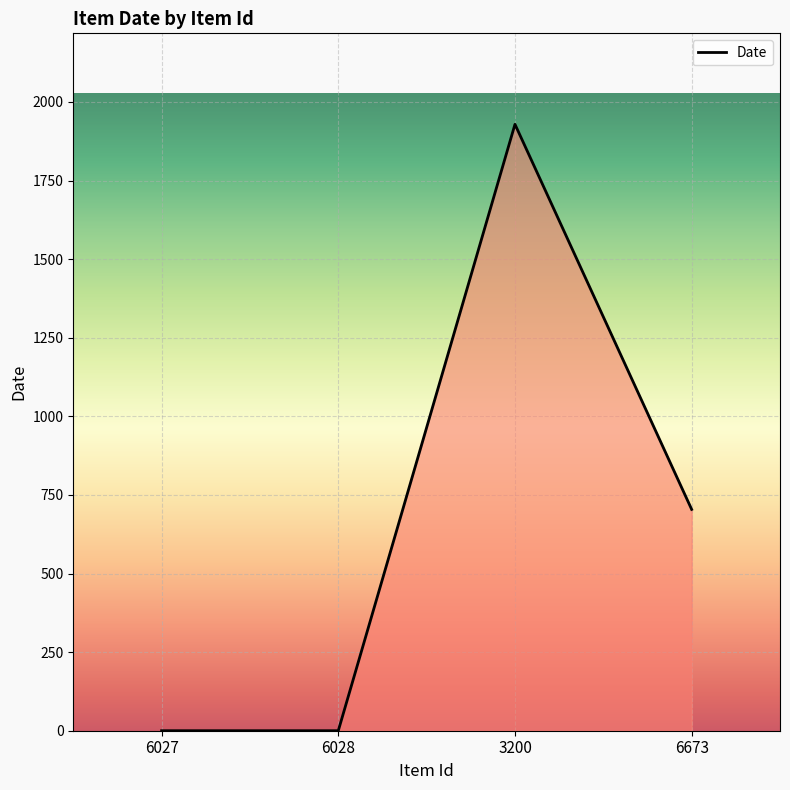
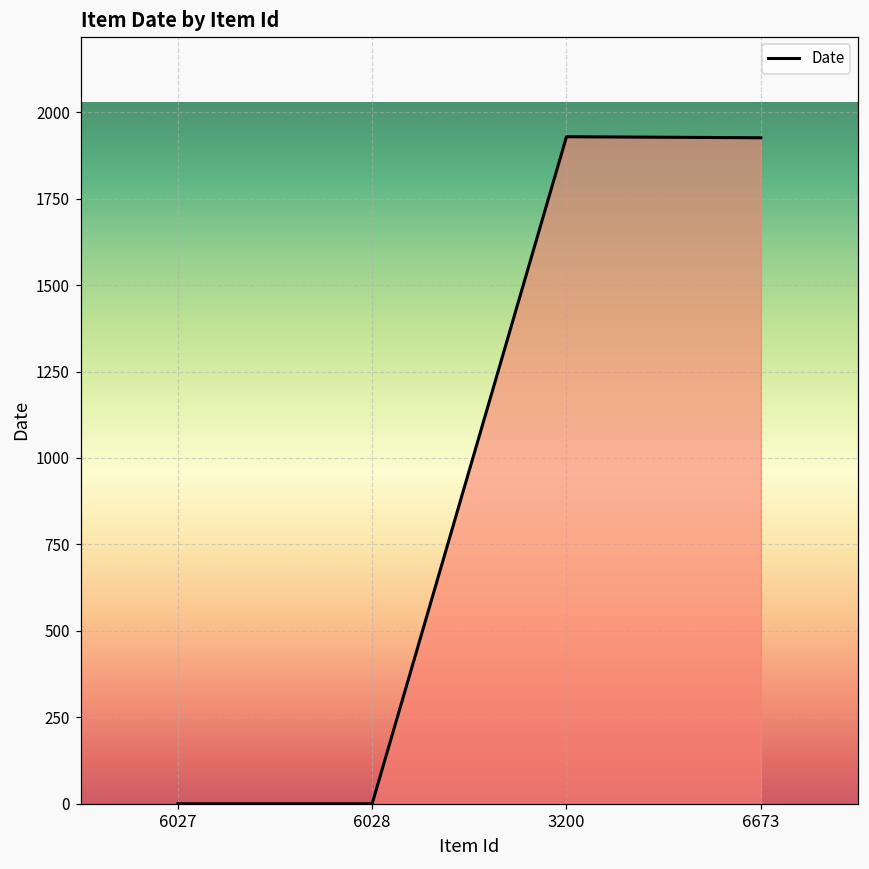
6673: 700 -> 1930
